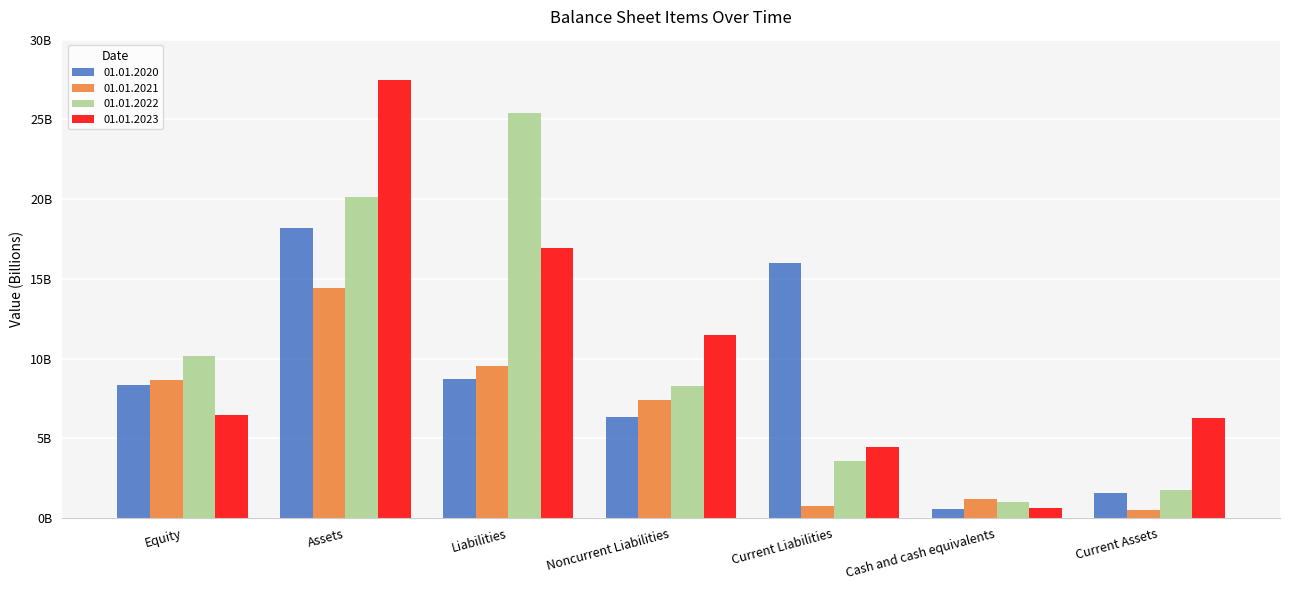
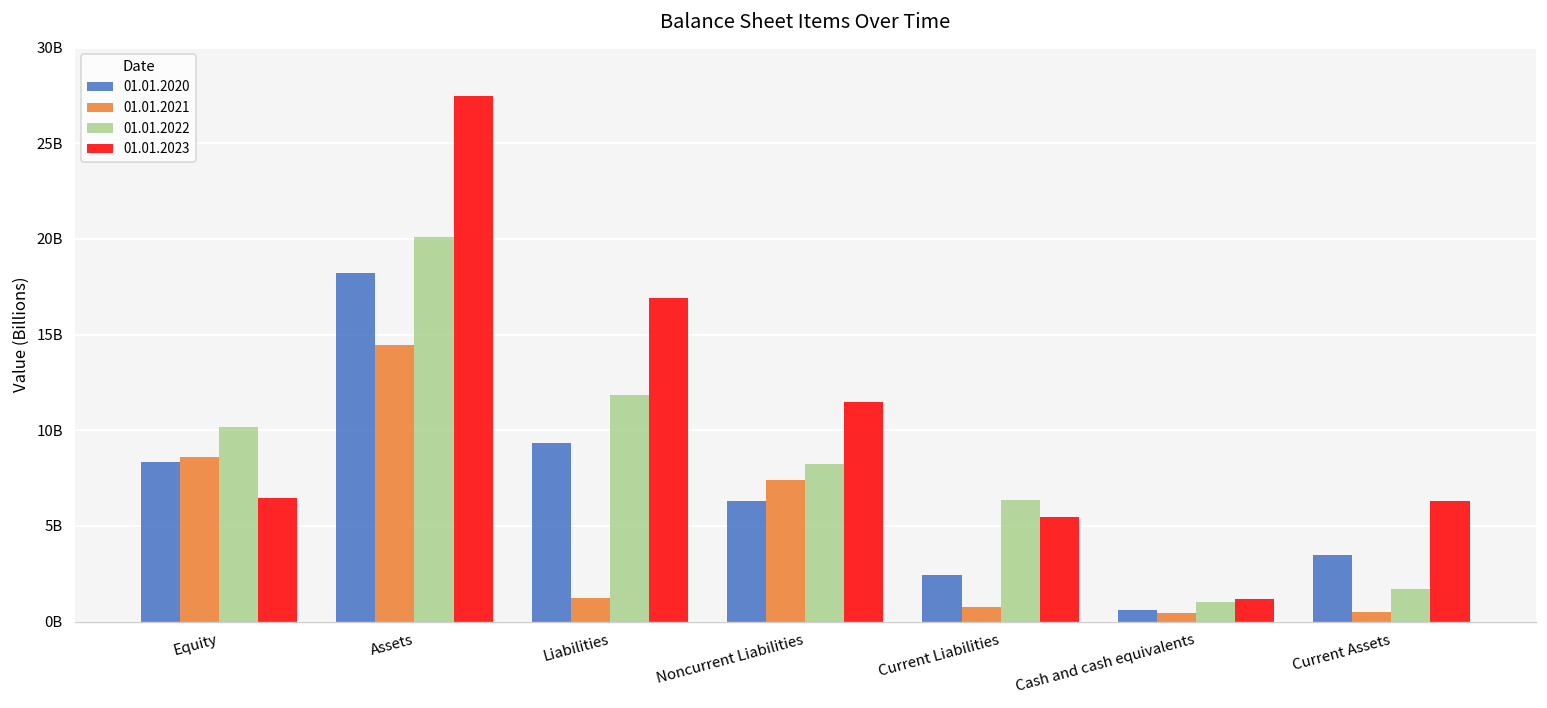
01.01.2020, Liabilities: 8700000000 -> 9400000000
01.01.2021, Liabilities: 9500000000 -> 1200000000
01.01.2022, Liabilities: 25400000000 -> 11900000000
01.01.2020, Current Liabilities: 16000000000 -> 2500000000
01.01.2022, Current Liabilities: 3600000000 -> 6400000000
01.01.2023, Current Liabilities: 4500000000 -> 5500000000
01.01.2021, Cash and cash equivalents: 1200000000 -> 500000000
01.01.2023, Cash and cash equivalents: 600000000 -> 1200000000
01.01.2020, Current Assets: 1600000000 -> 3500000000
